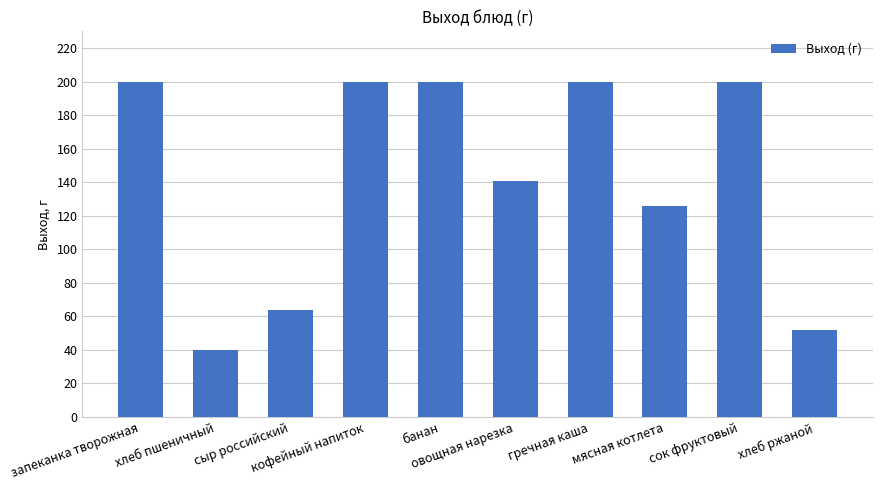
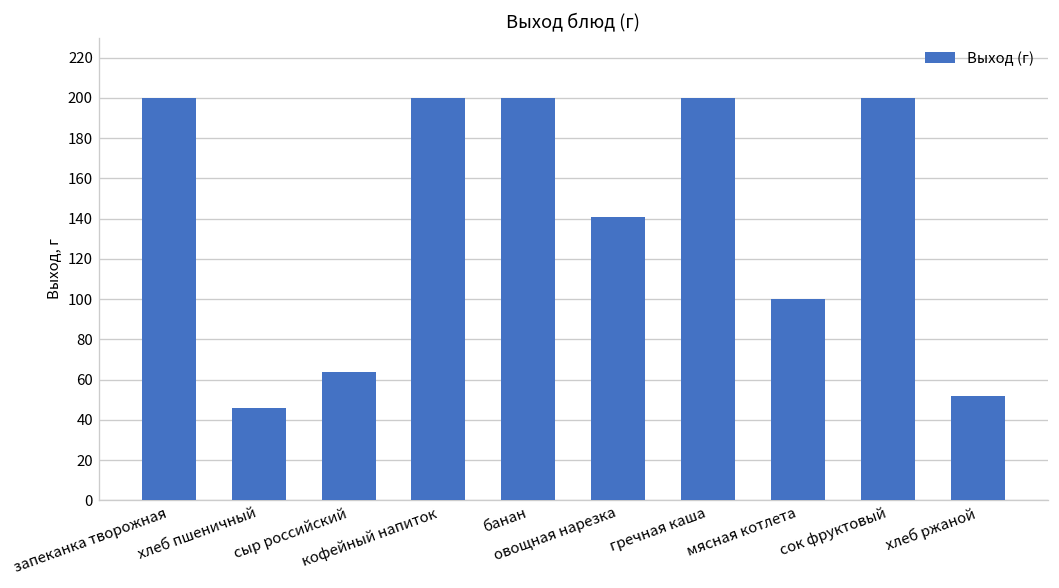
хлеб пшеничный: 40 -> 46
мясная котлета: 126 -> 100
